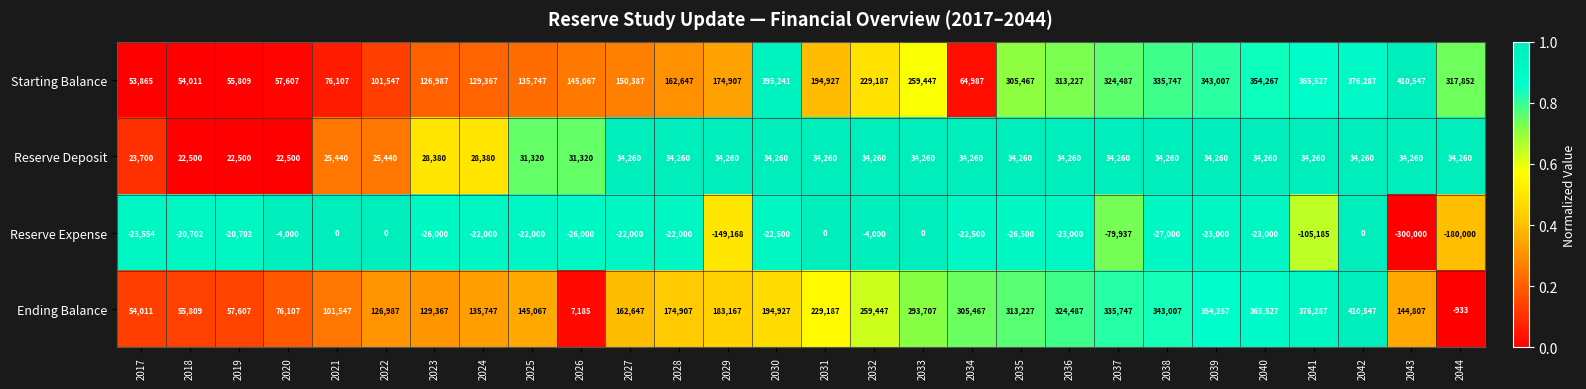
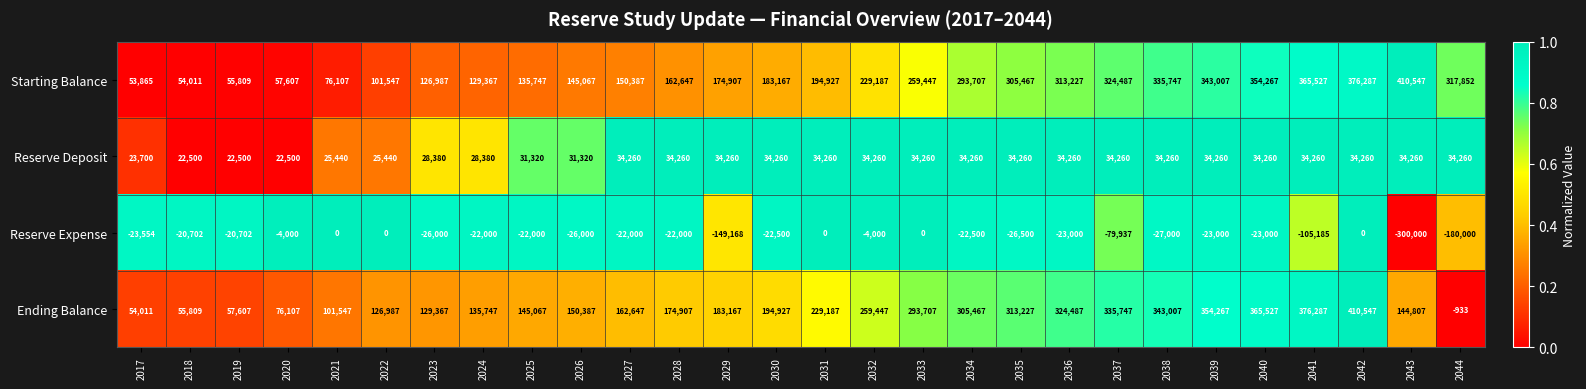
Starting Balance, 2030: 395,241 -> 183,167
Starting Balance, 2034: 64,987 -> 293,707
Ending Balance, 2026: 7,185 -> 150,387
